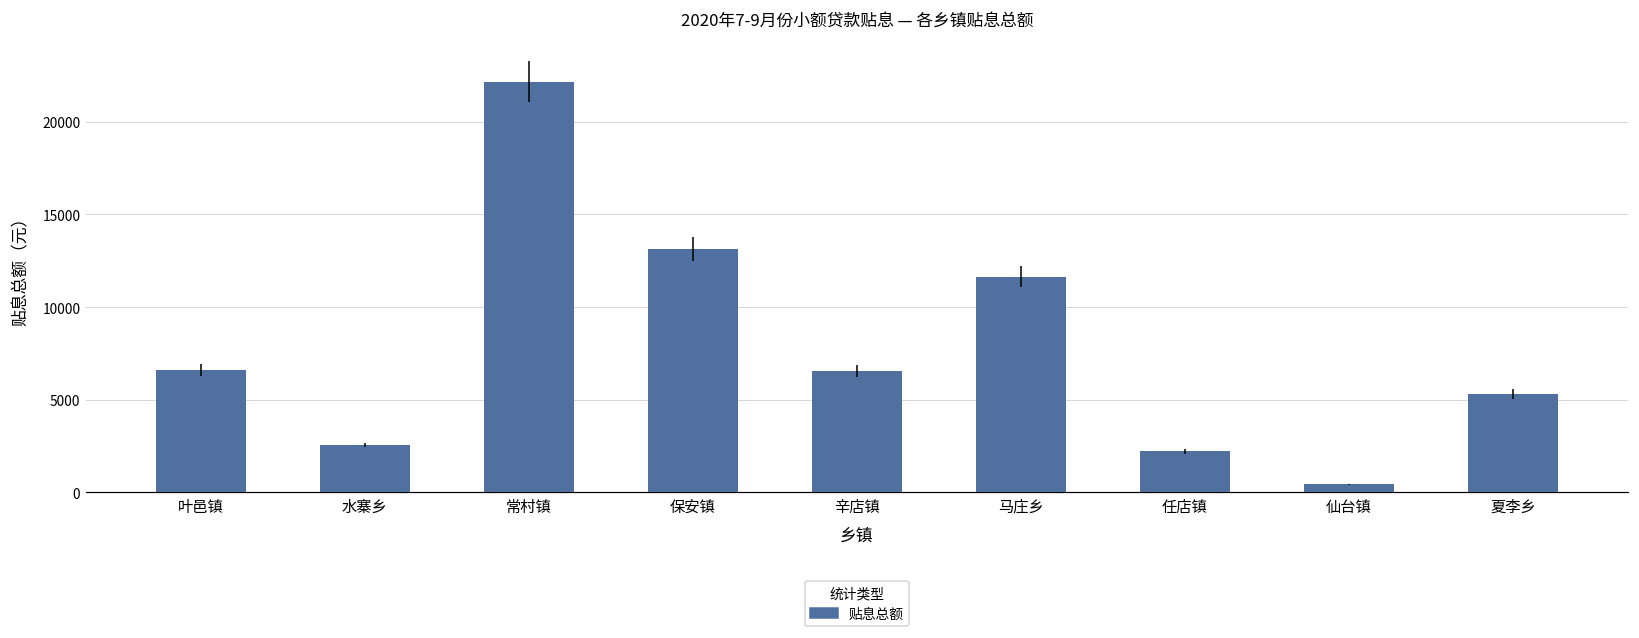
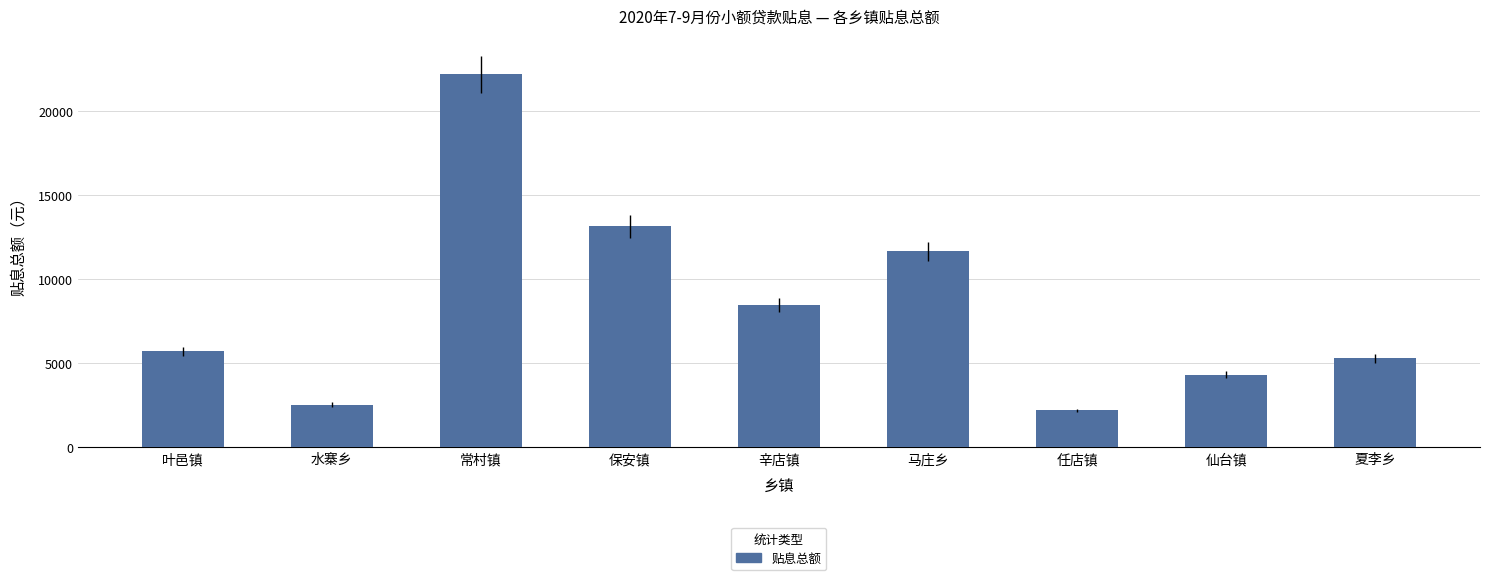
叶邑镇: 6600 -> 5700
辛店镇: 6500 -> 8500
仙台镇: 400 -> 4300
